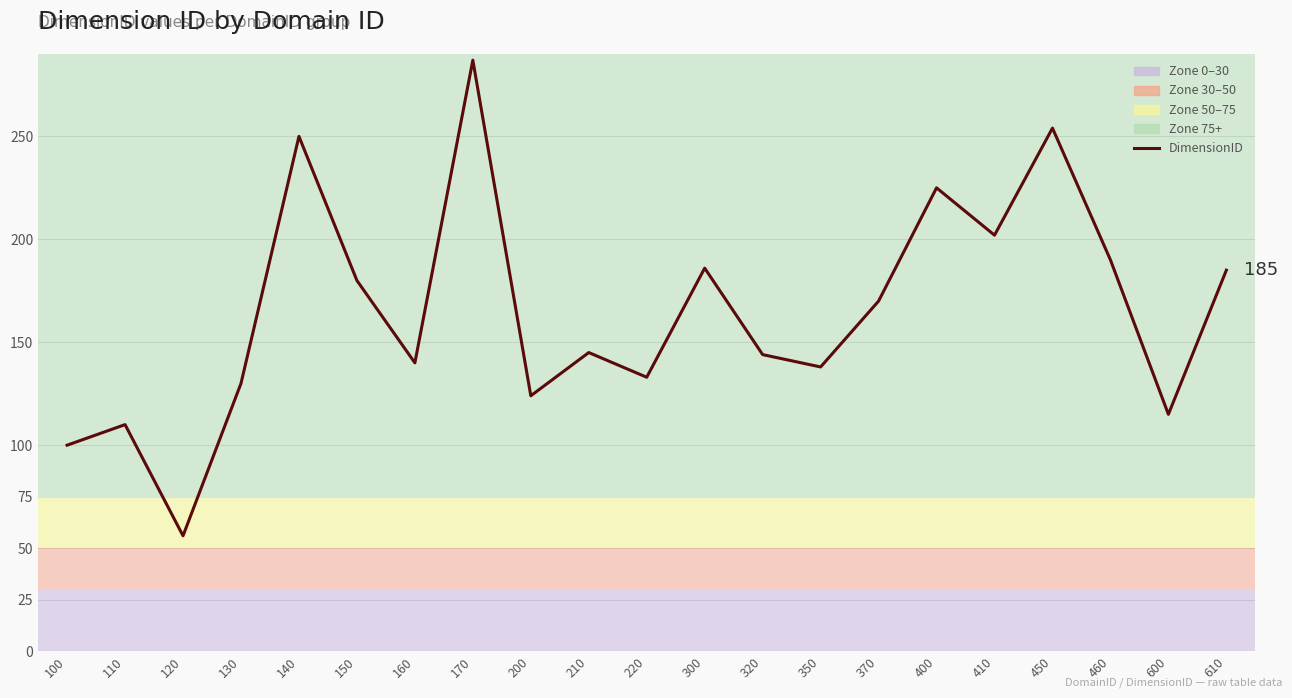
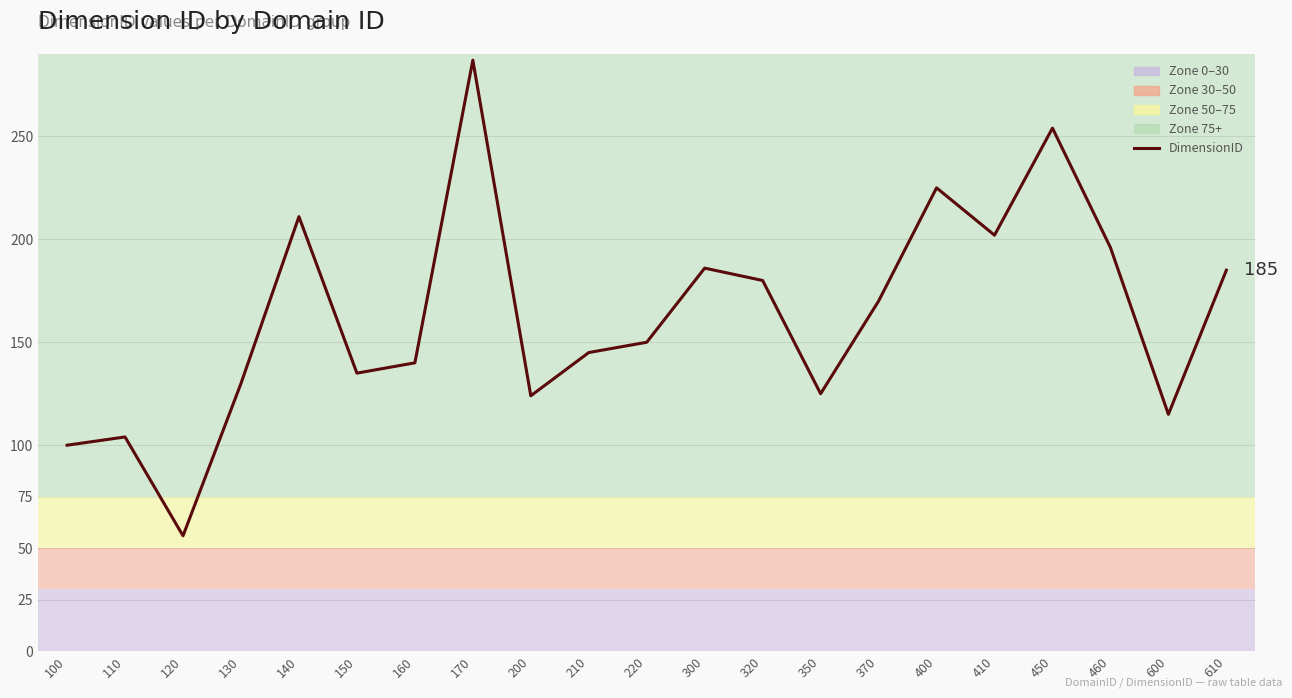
DimensionID, 110: 110 -> 104
DimensionID, 140: 250 -> 211
DimensionID, 150: 180 -> 135
DimensionID, 220: 133 -> 150
DimensionID, 320: 144 -> 180
DimensionID, 350: 138 -> 125
DimensionID, 460: 190 -> 196
